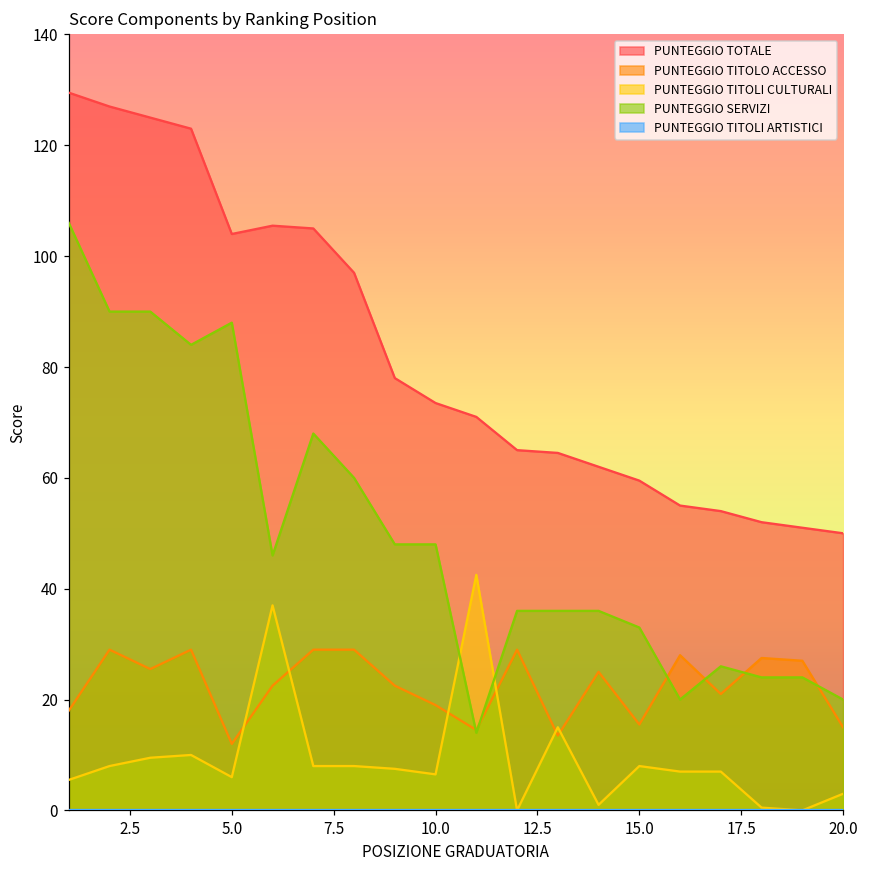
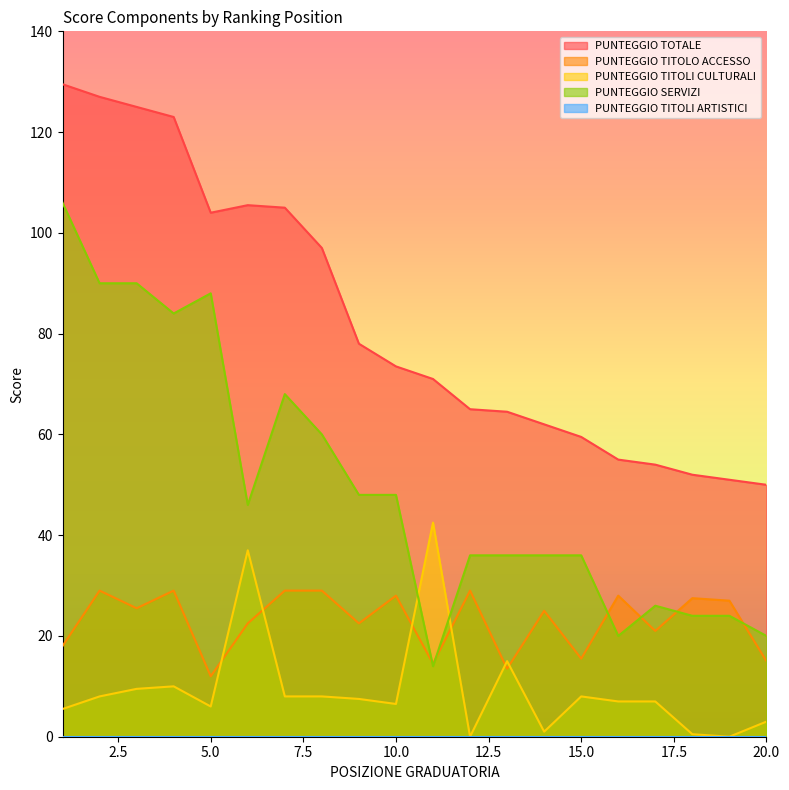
PUNTEGGIO TITOLO ACCESSO, 10.0: 19 -> 28
PUNTEGGIO SERVIZI, 15.0: 33 -> 36
